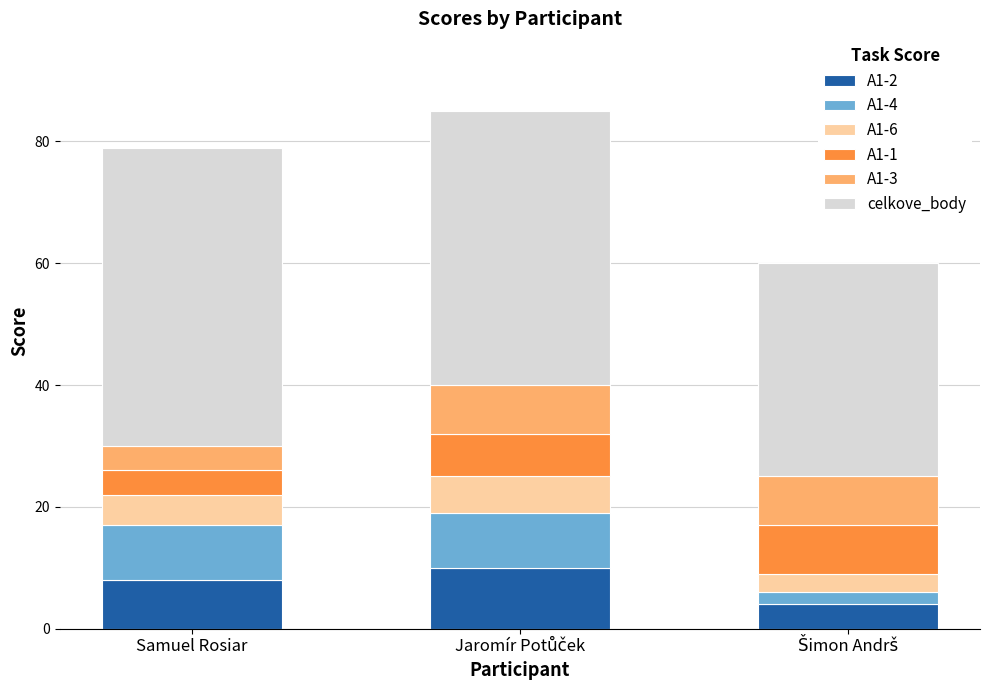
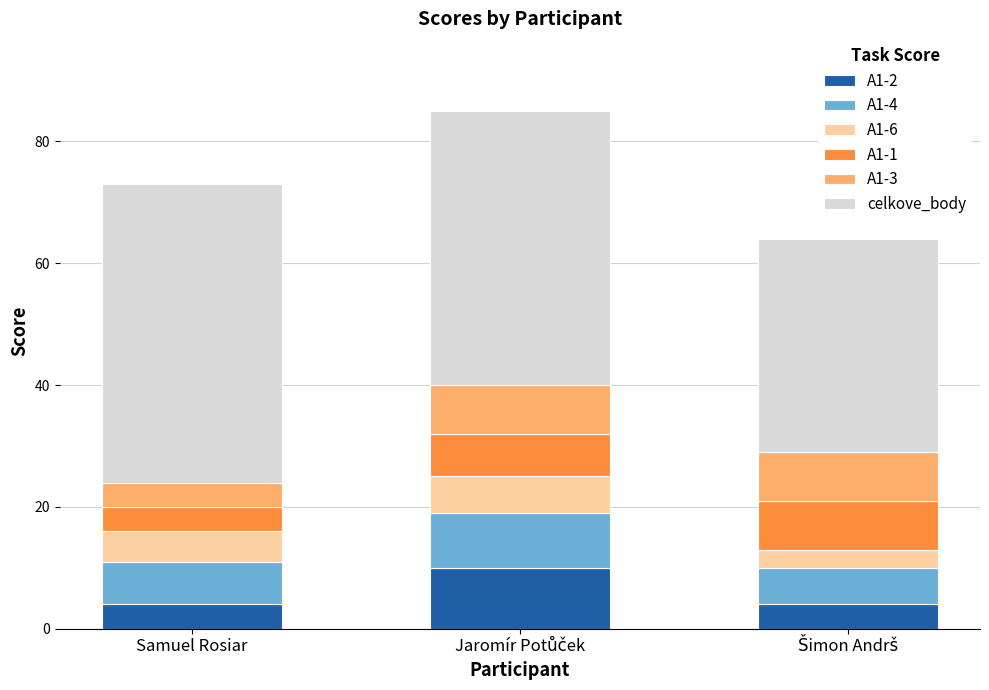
A1-2, Samuel Rosiar: 8 -> 4
A1-4, Samuel Rosiar: 9 -> 7
A1-4, Šimon Andrš: 2 -> 6
